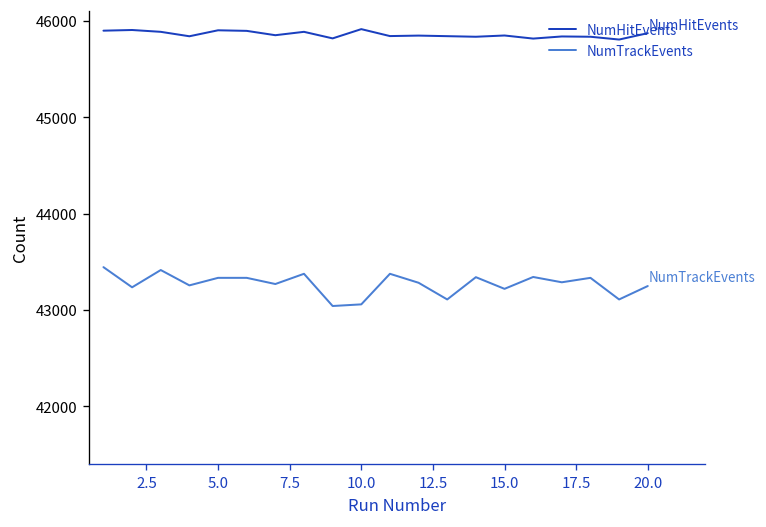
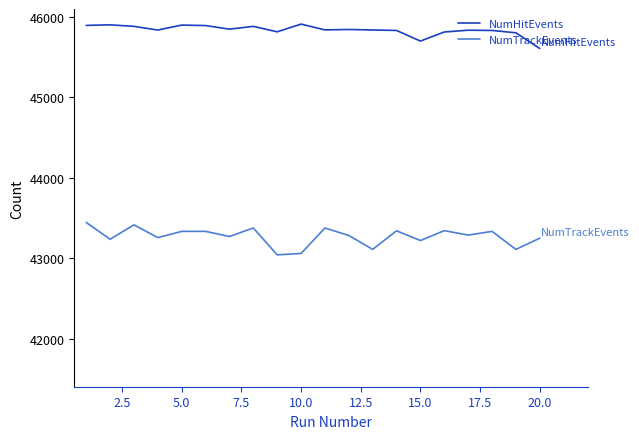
NumHitEvents, 15.0: 45800 -> 45700
NumHitEvents, 20.0: 45900 -> 45600
